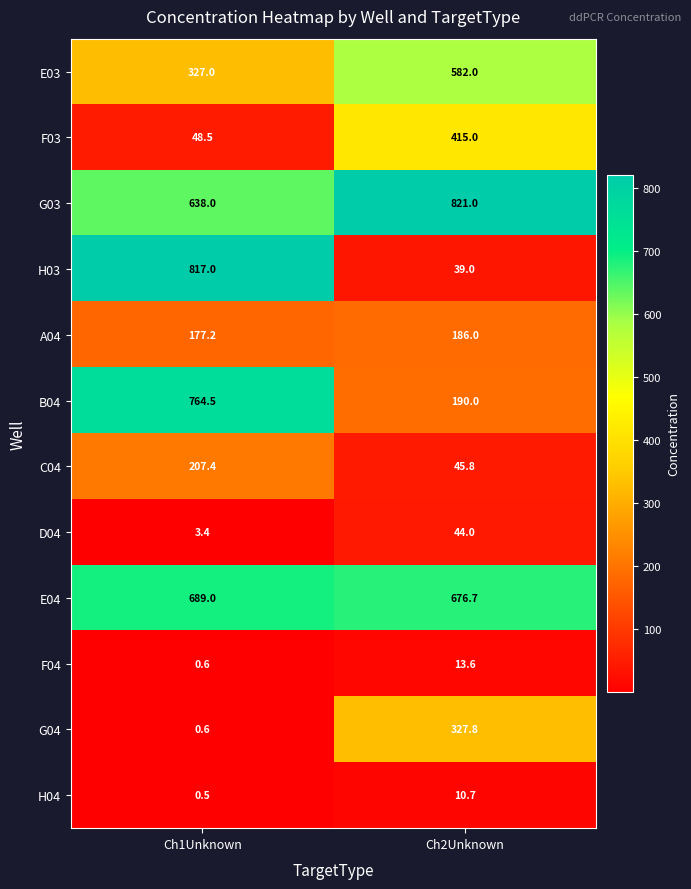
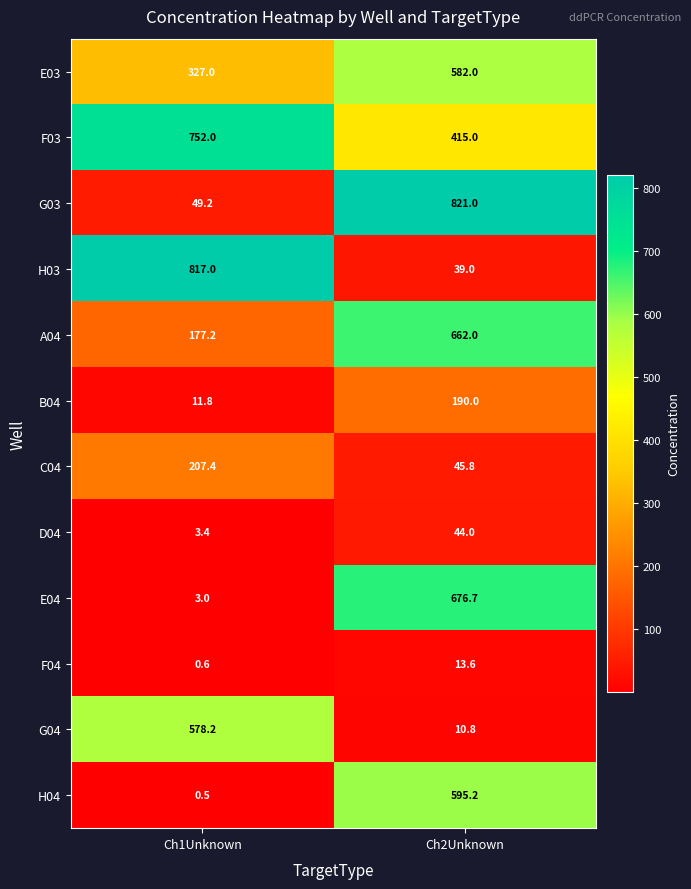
F03, Ch1Unknown: 48.5 -> 752.0
G03, Ch1Unknown: 638.0 -> 49.2
A04, Ch2Unknown: 186.0 -> 662.0
B04, Ch1Unknown: 764.5 -> 11.8
E04, Ch1Unknown: 689.0 -> 3.0
G04, Ch1Unknown: 0.6 -> 578.2
G04, Ch2Unknown: 327.8 -> 10.8
H04, Ch2Unknown: 10.7 -> 595.2
